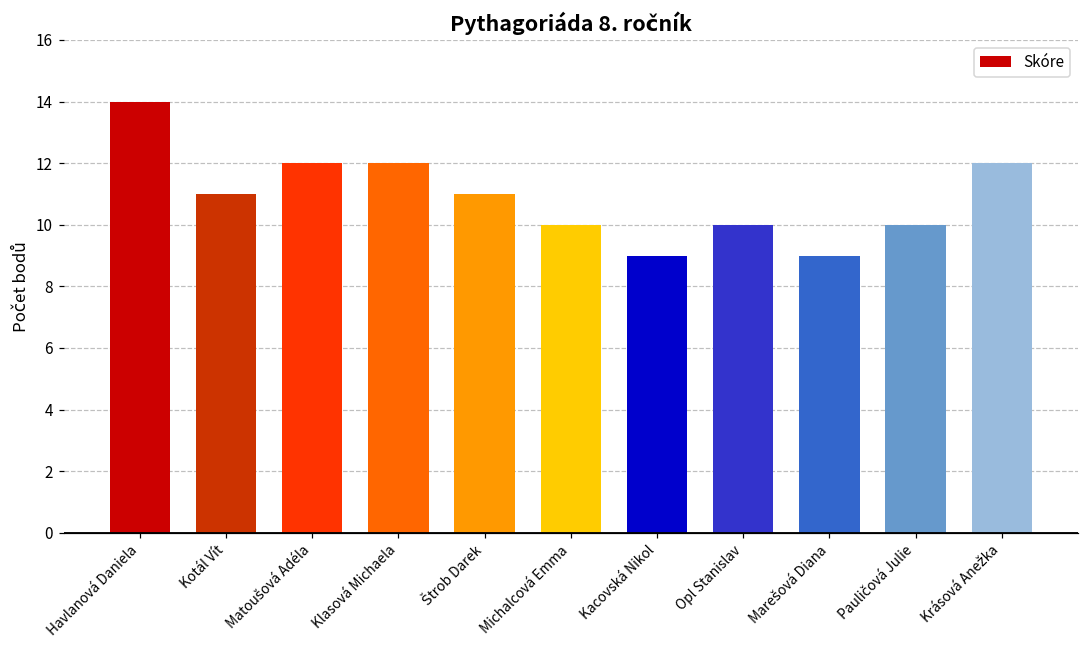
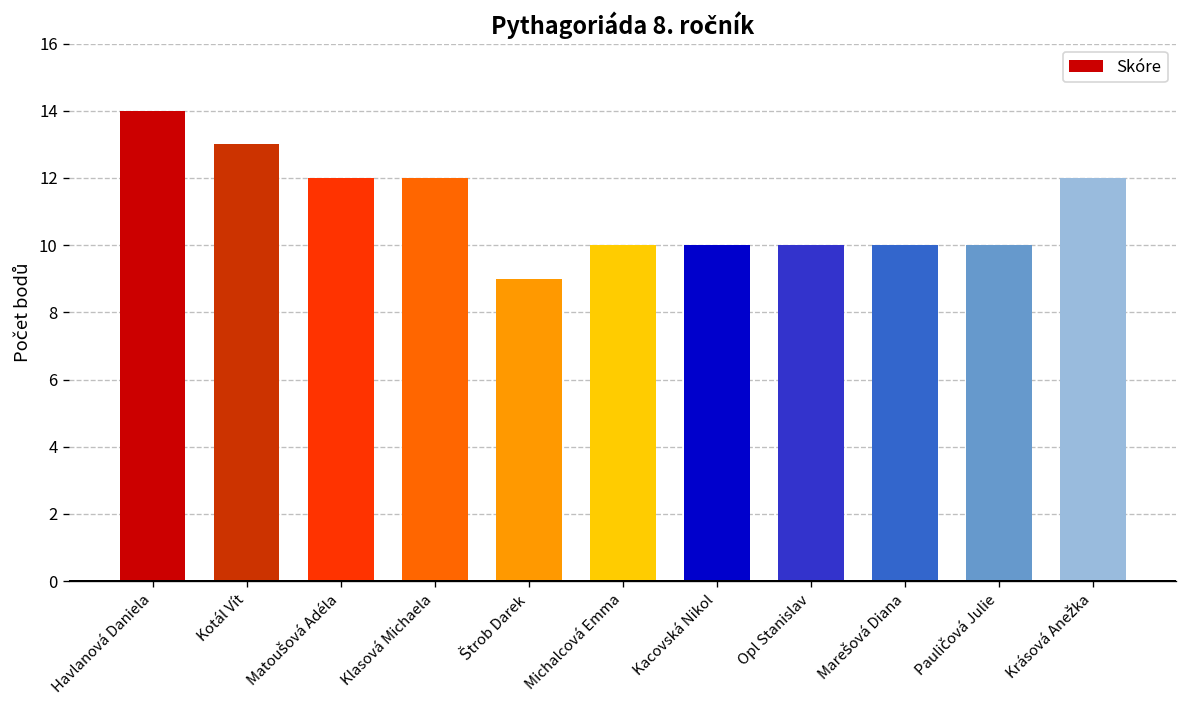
Kotál Vít: 11 -> 13
Štrob Darek: 11 -> 9
Kacovská Nikol: 9 -> 10
Marešová Diana: 9 -> 10
